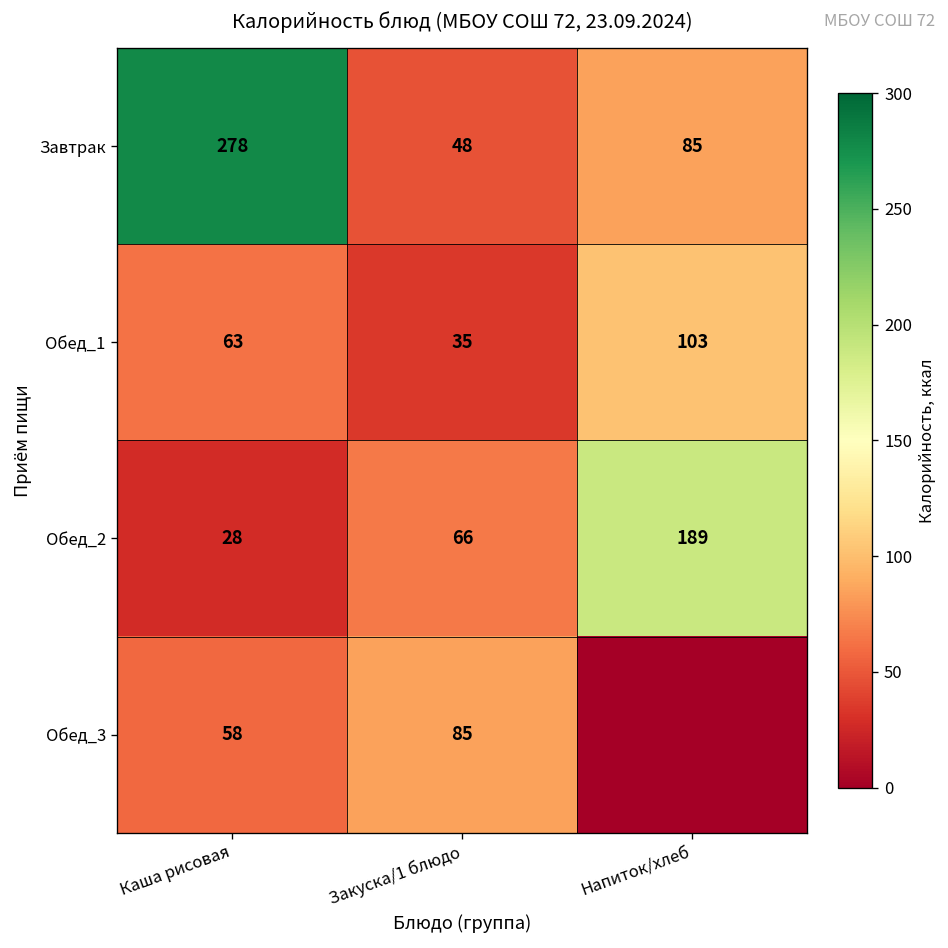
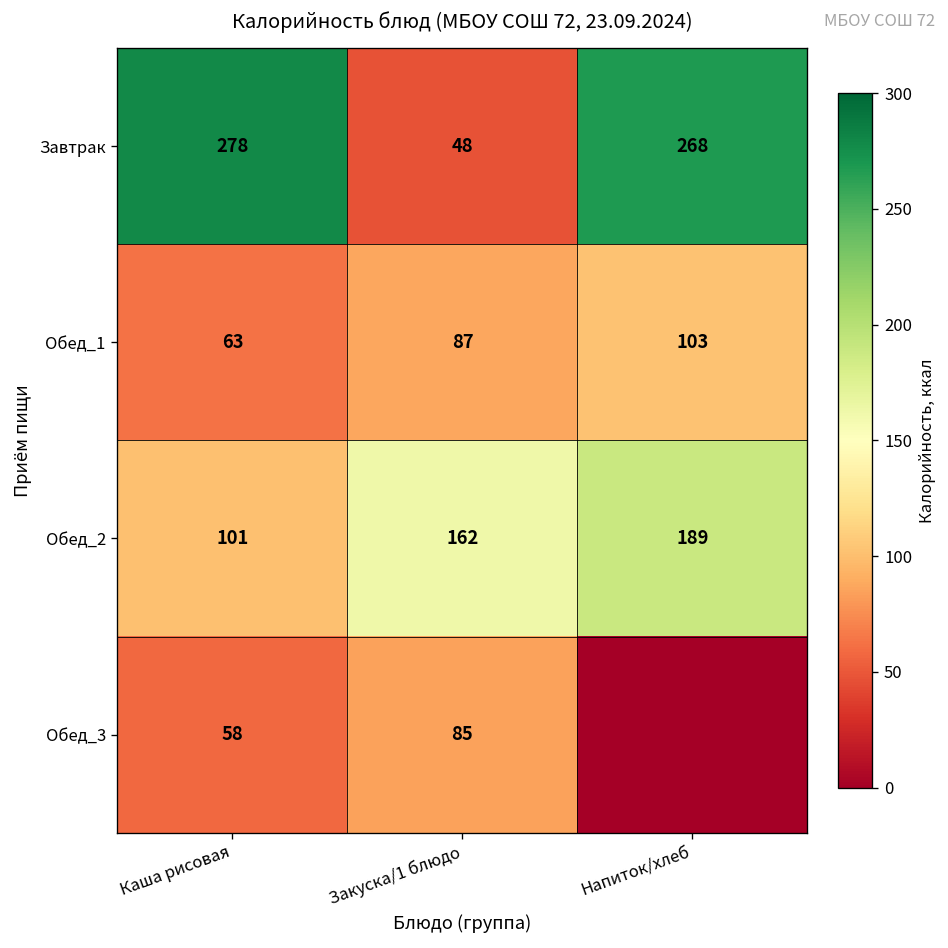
Завтрак, Напиток/хлеб: 85 -> 268
Обед_1, Закуска/1 блюдо: 35 -> 87
Обед_2, Каша рисовая: 28 -> 101
Обед_2, Закуска/1 блюдо: 66 -> 162
